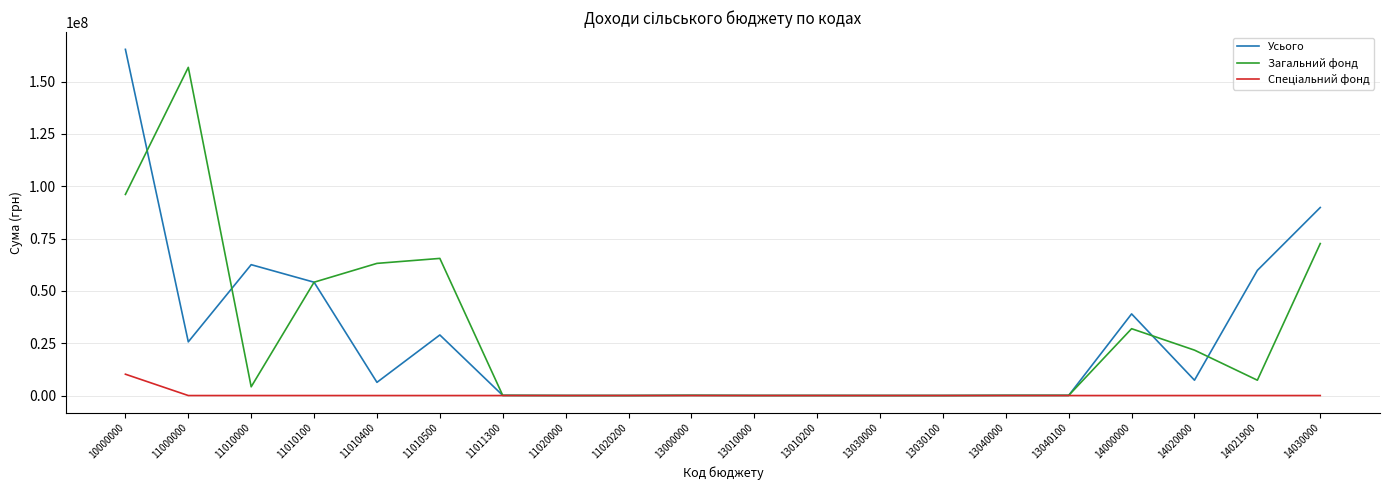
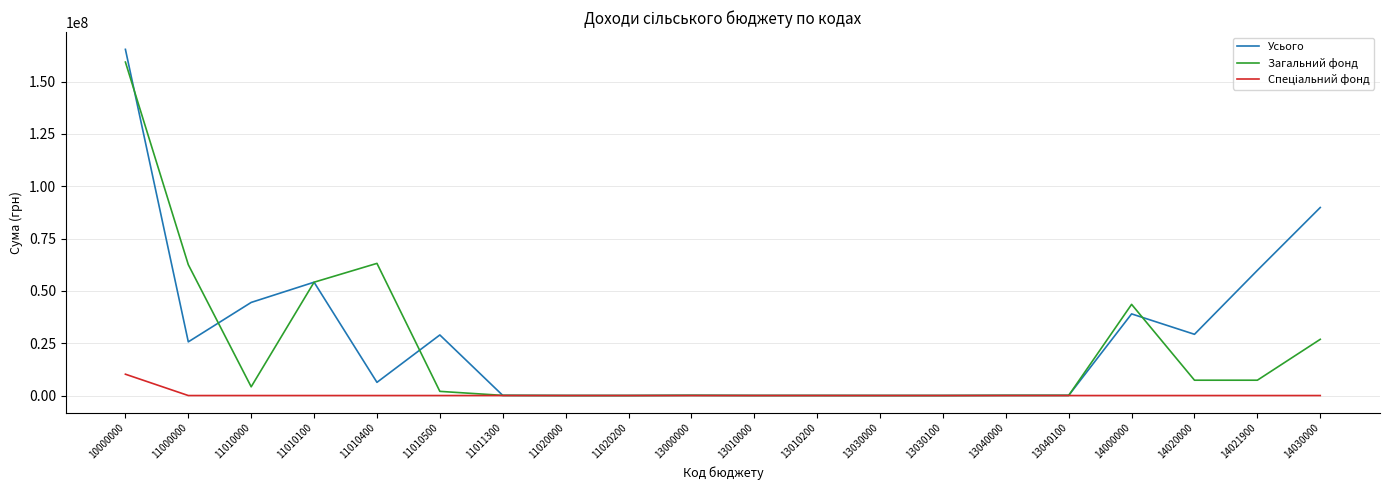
Загальний фонд, 10000000: 96000000 -> 159000000
Загальний фонд, 11000000: 157000000 -> 63000000
Усього, 11010000: 63000000 -> 45000000
Загальний фонд, 11010500: 66000000 -> 2000000
Загальний фонд, 14000000: 32000000 -> 44000000
Усього, 14020000: 7000000 -> 29000000
Загальний фонд, 14020000: 22000000 -> 7000000
Загальний фонд, 14030000: 73000000 -> 27000000
